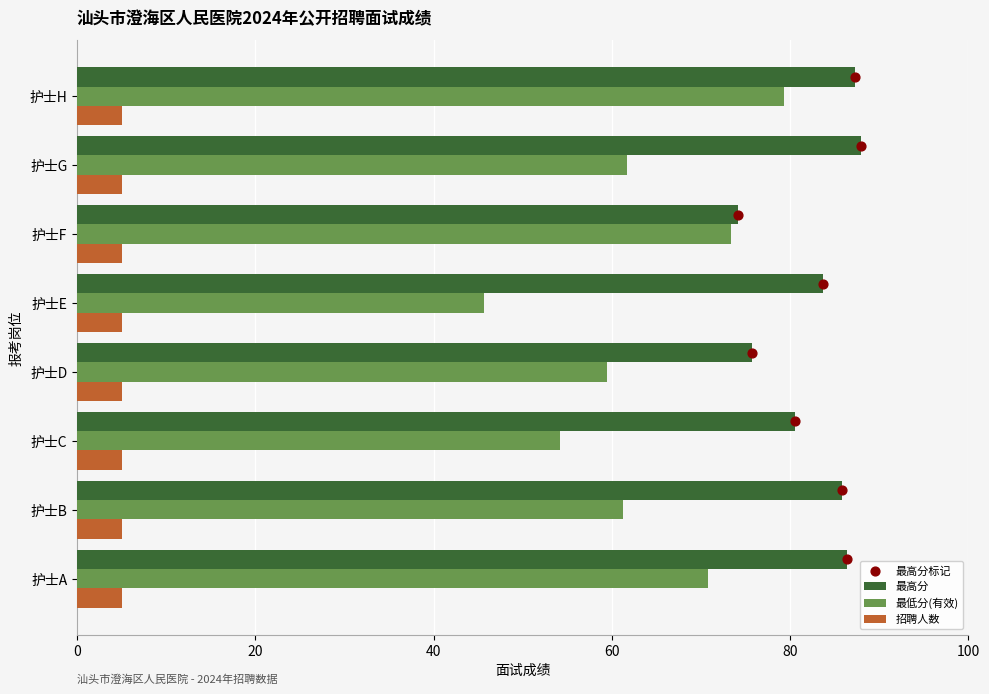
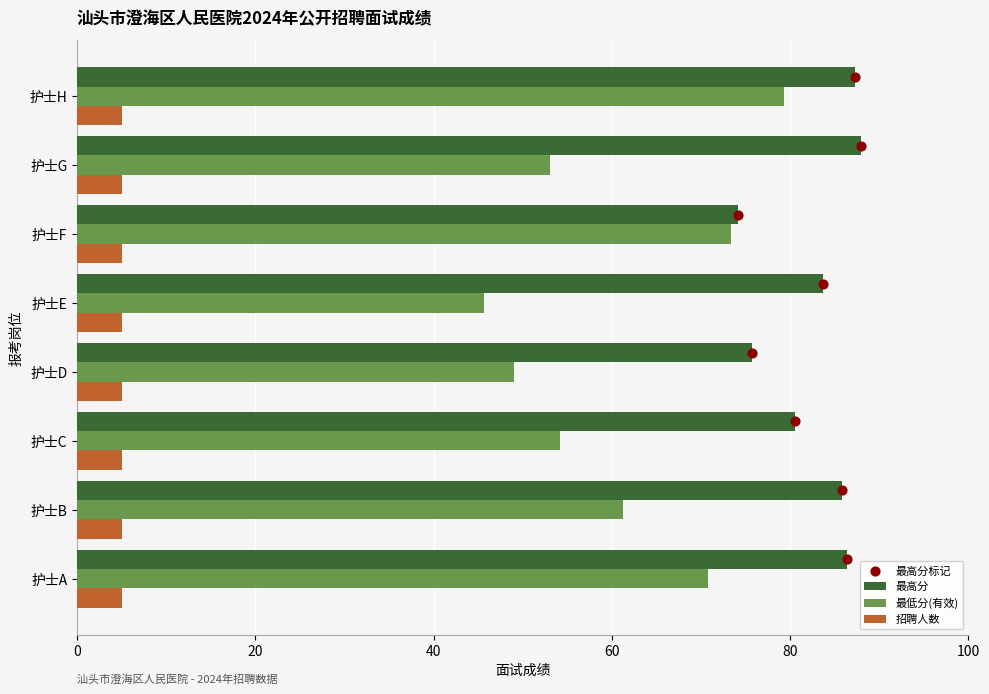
最低分(有效), 护士G: 62 -> 53
最低分(有效), 护士D: 60 -> 49
